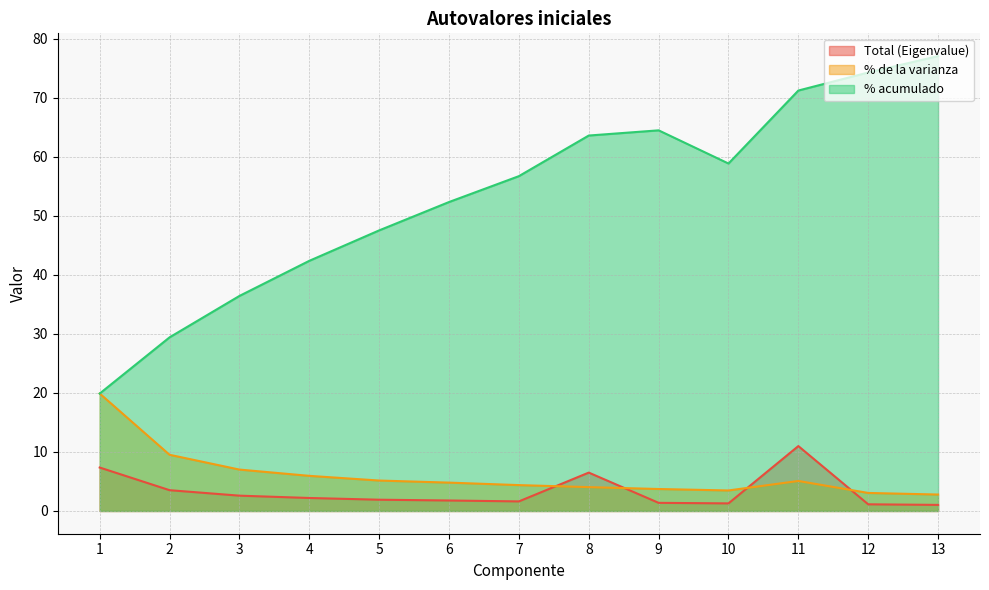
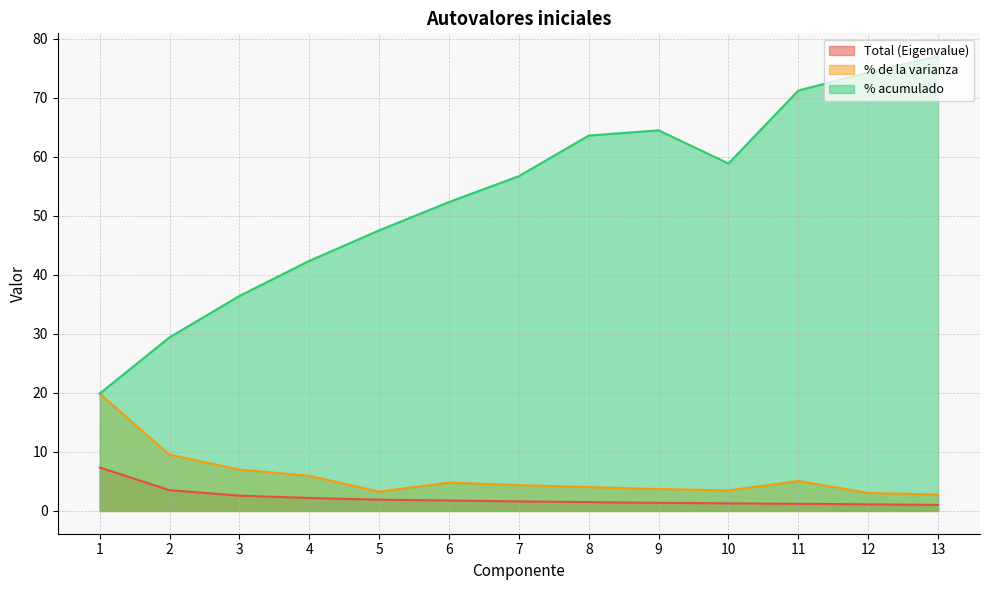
% de la varianza, 5: 5 -> 3
Total (Eigenvalue), 8: 7 -> 1
Total (Eigenvalue), 11: 11 -> 1
